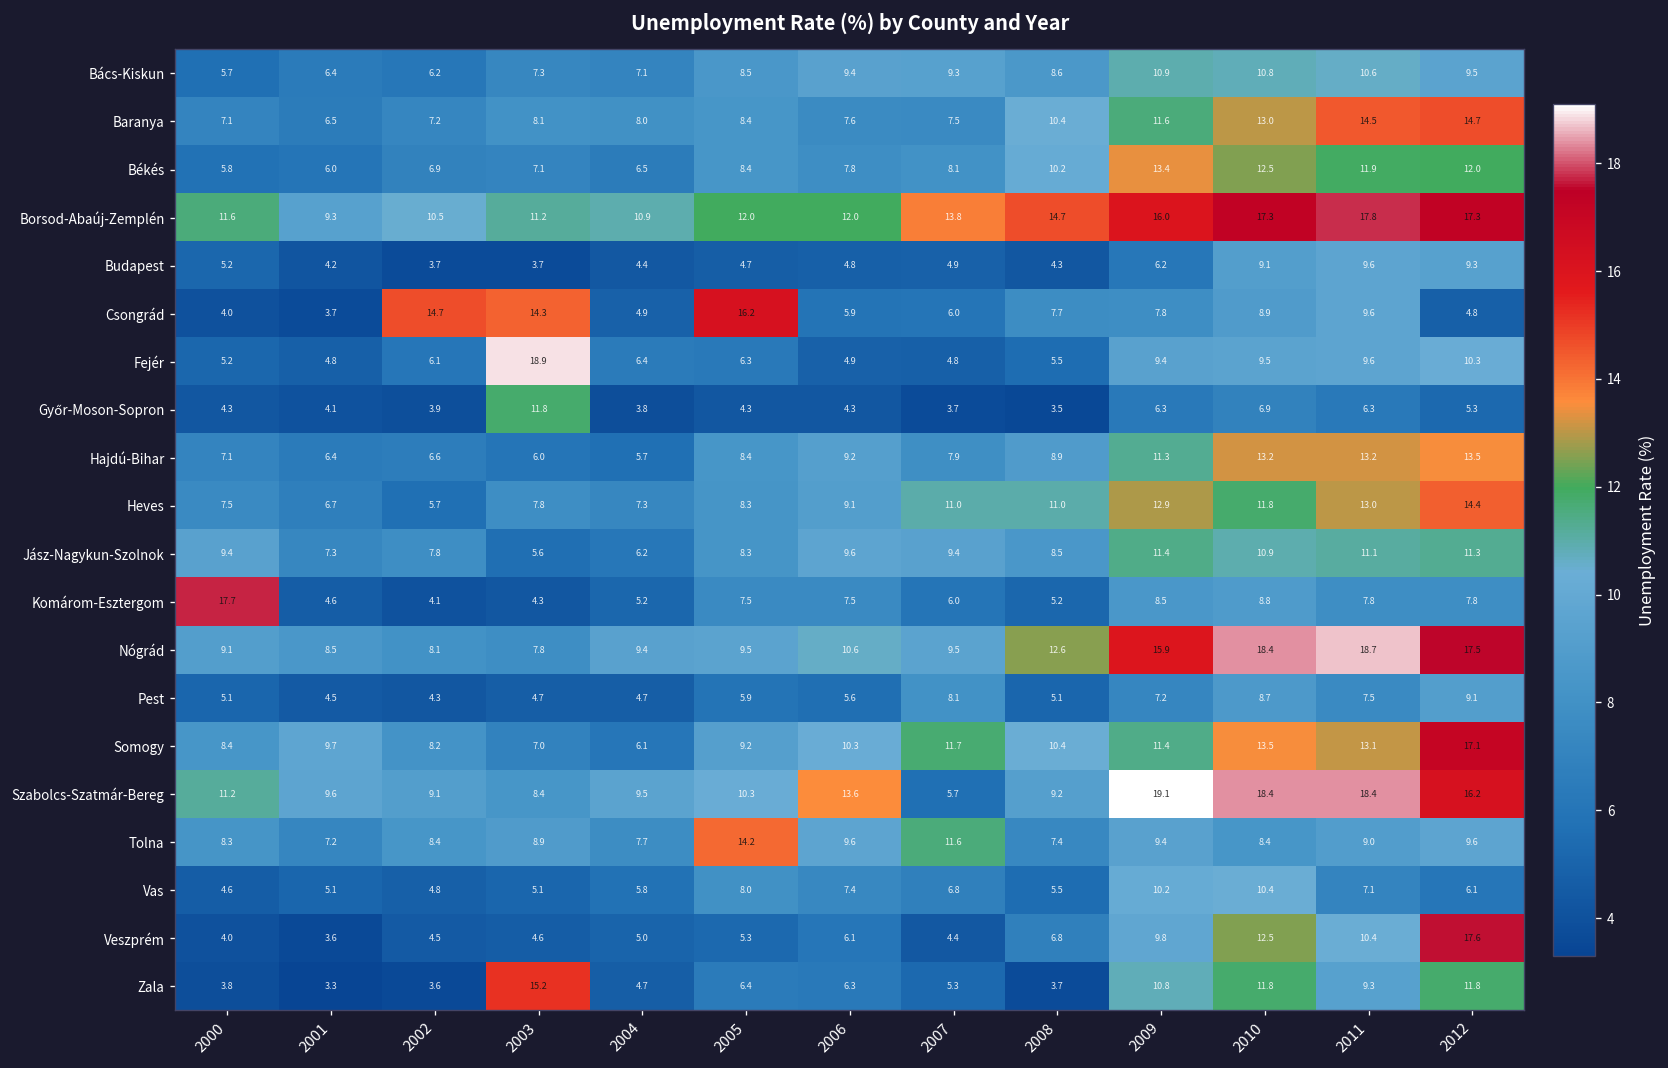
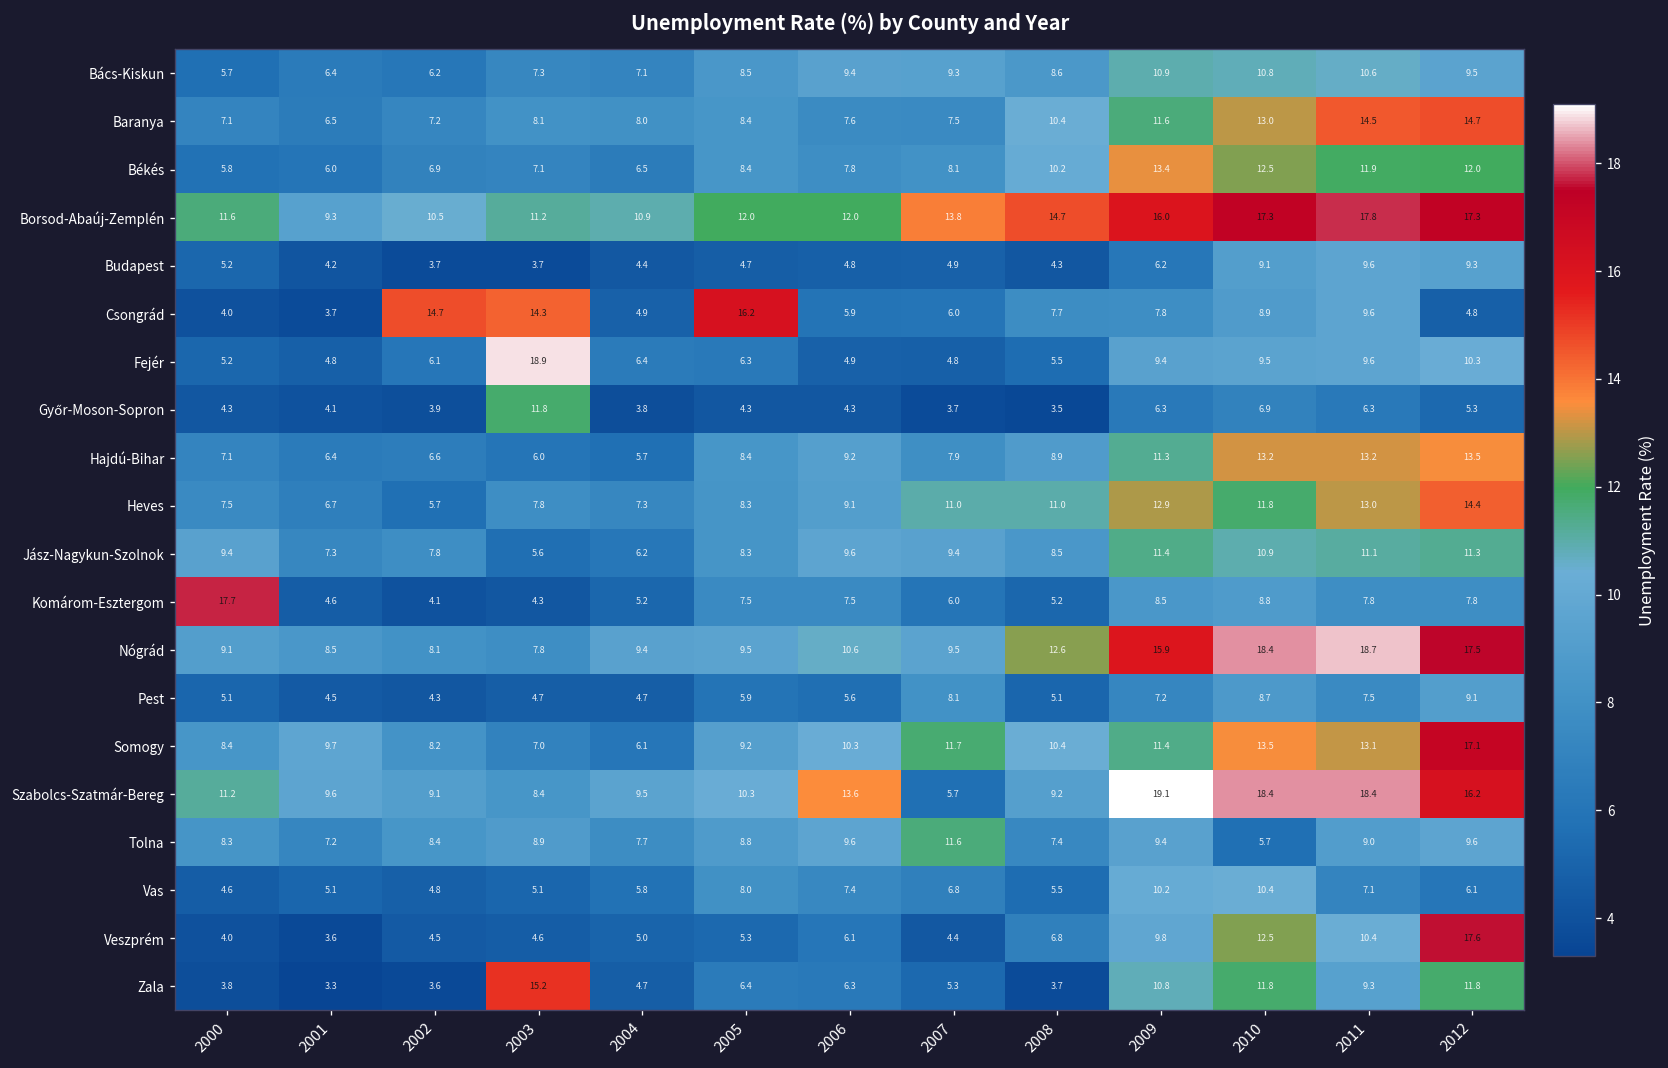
Tolna, 2005: 14.2 -> 8.8
Tolna, 2010: 8.4 -> 5.7
